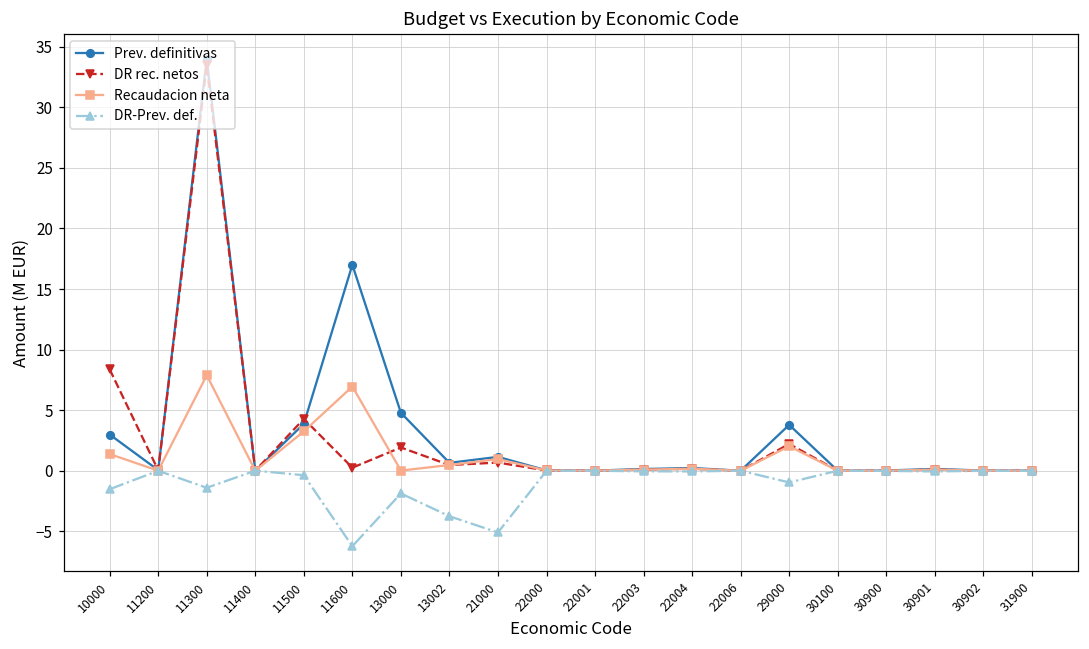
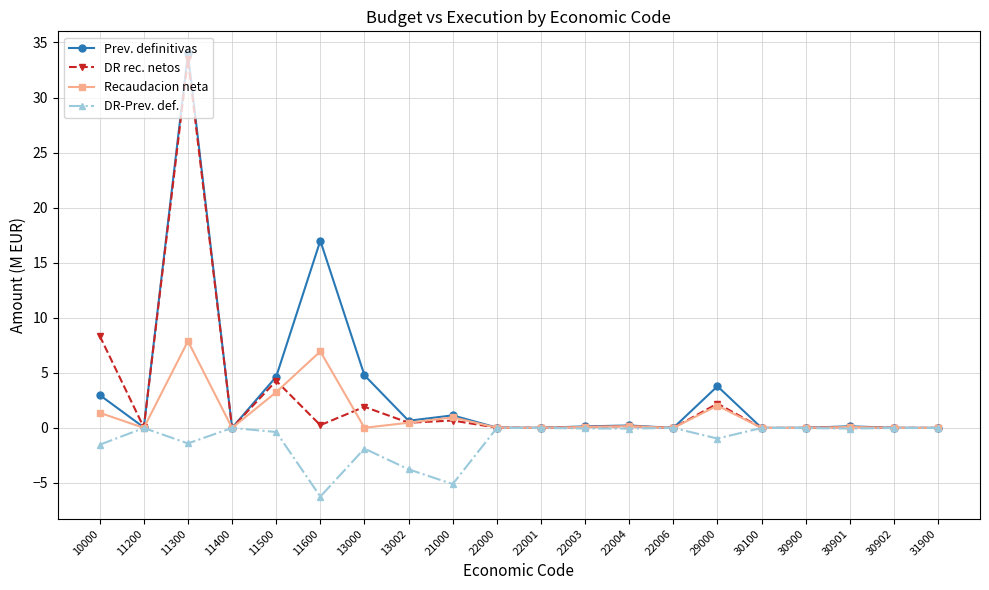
Prev. definitivas, 11500: 3.9 -> 4.7
